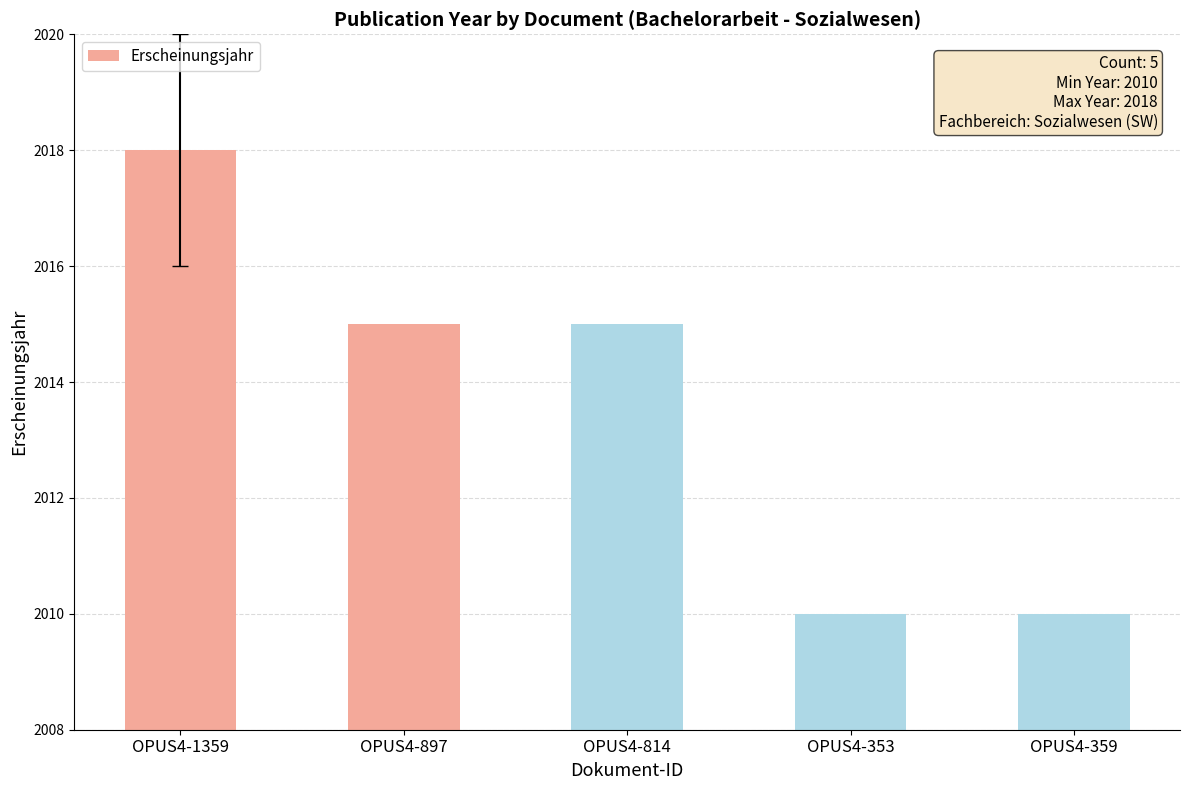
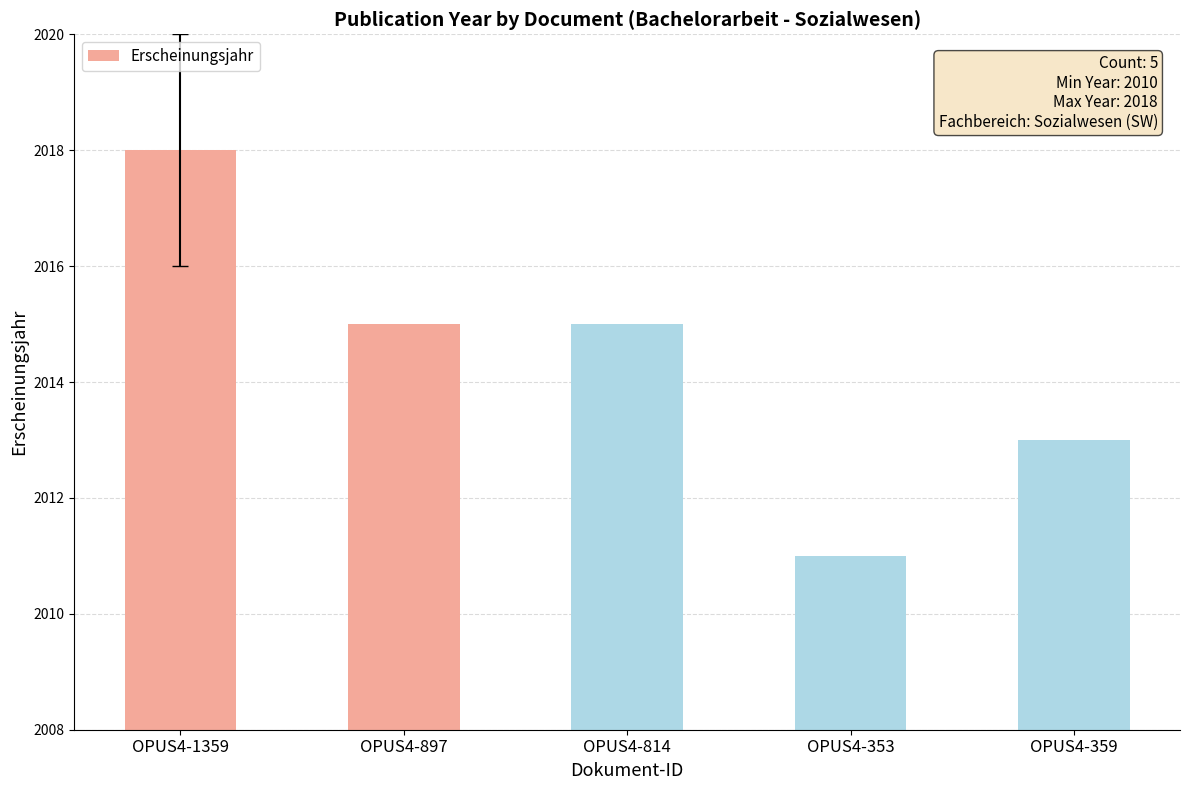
Erscheinungsjahr, OPUS4-353: 2010 -> 2011
Erscheinungsjahr, OPUS4-359: 2010 -> 2013
